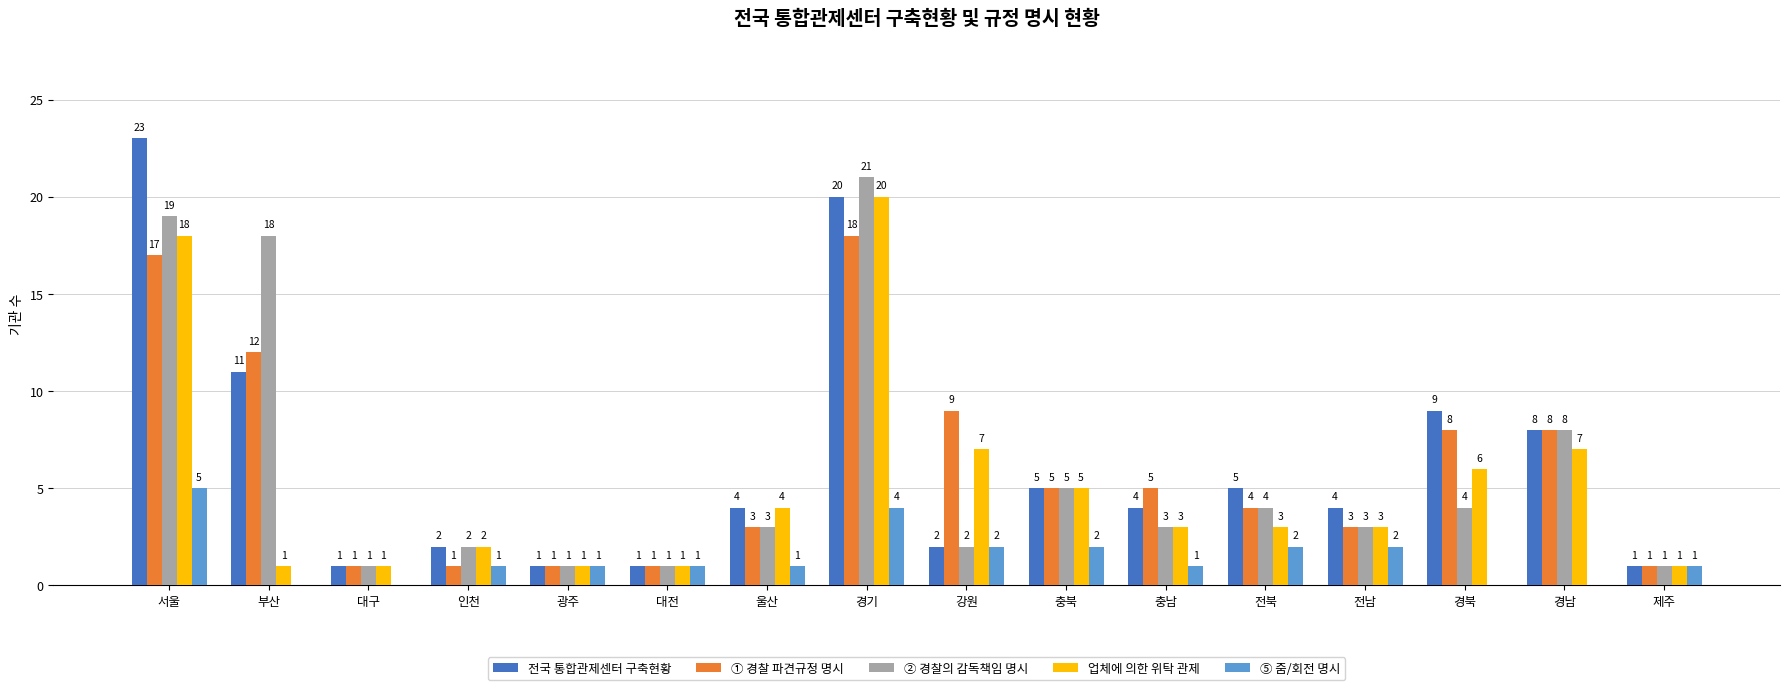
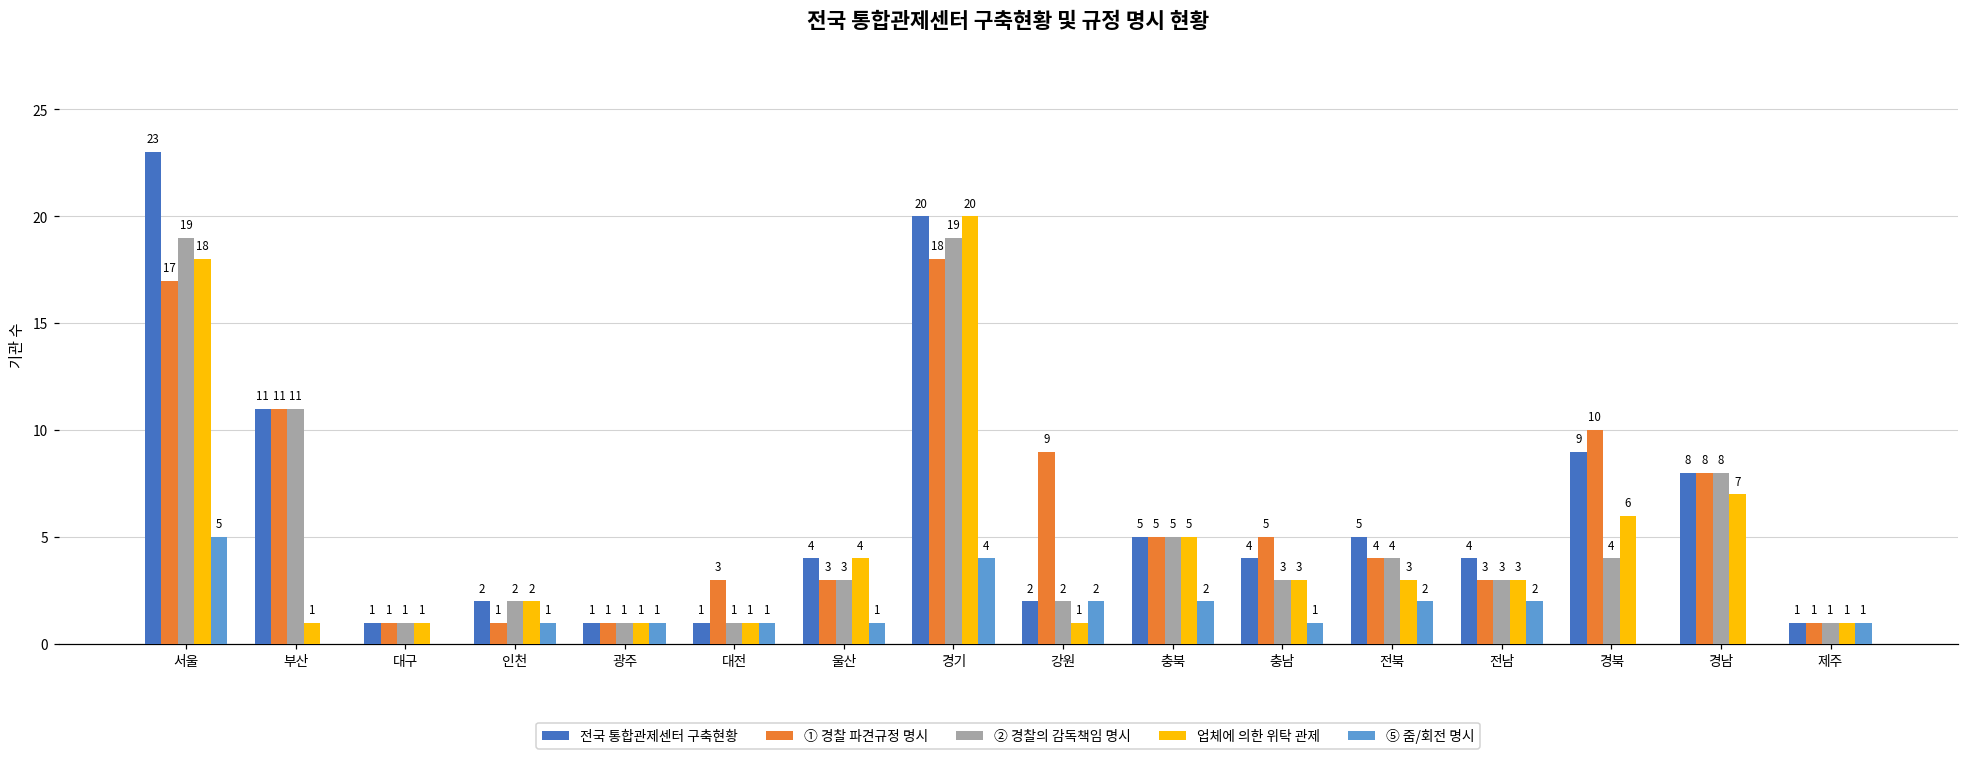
① 경찰 파견규정 명시, 부산: 12 -> 11
② 경찰의 감독책임 명시, 부산: 18 -> 11
① 경찰 파견규정 명시, 대전: 1 -> 3
② 경찰의 감독책임 명시, 경기: 21 -> 19
업체에 의한 위탁 관제, 강원: 7 -> 1
① 경찰 파견규정 명시, 경북: 8 -> 10
